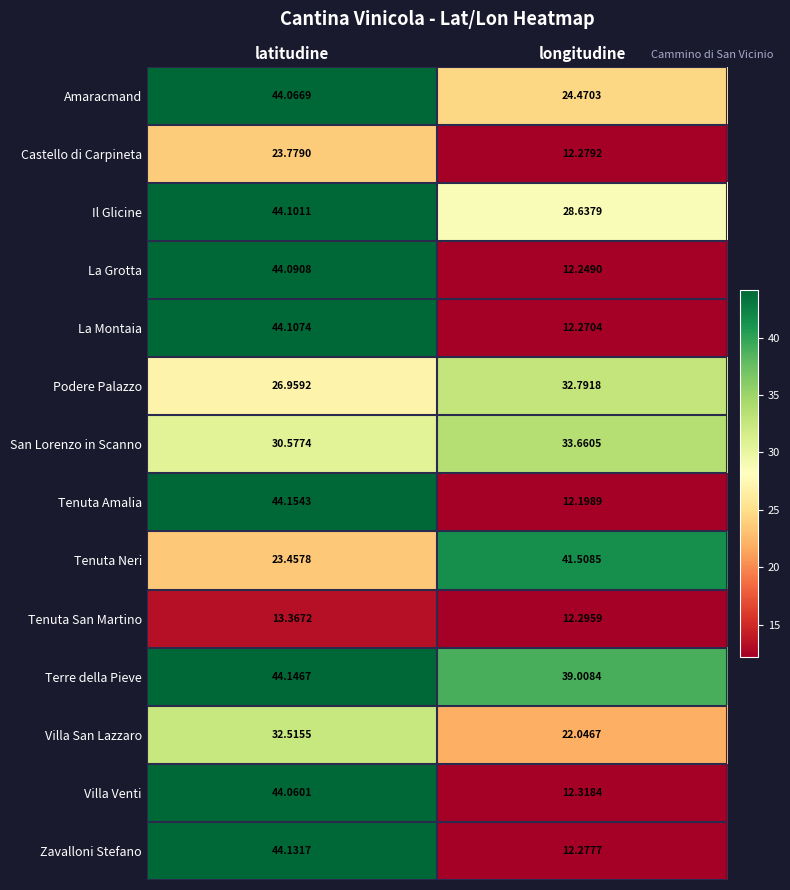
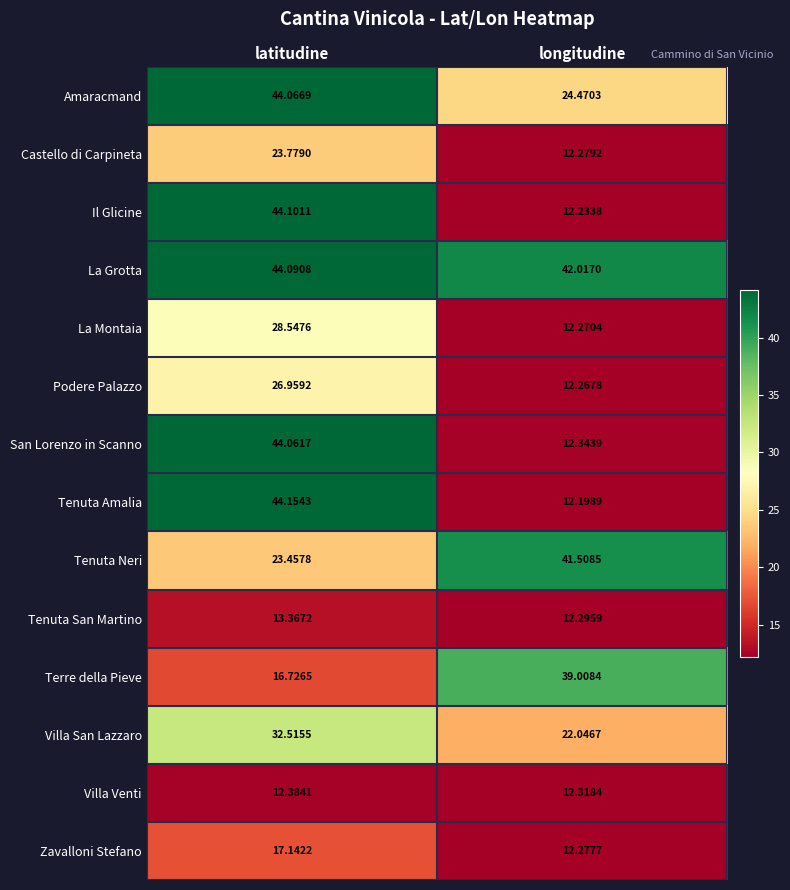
Il Glicine, longitudine: 28.6379 -> 12.2338
La Grotta, longitudine: 12.2490 -> 42.0170
La Montaia, latitudine: 44.1074 -> 28.5476
Podere Palazzo, longitudine: 32.7918 -> 12.2678
San Lorenzo in Scanno, latitudine: 30.5774 -> 44.0617
San Lorenzo in Scanno, longitudine: 33.6605 -> 12.3439
Terre della Pieve, latitudine: 44.1467 -> 16.7265
Villa Venti, latitudine: 44.0601 -> 12.3841
Zavalloni Stefano, latitudine: 44.1317 -> 17.1422
